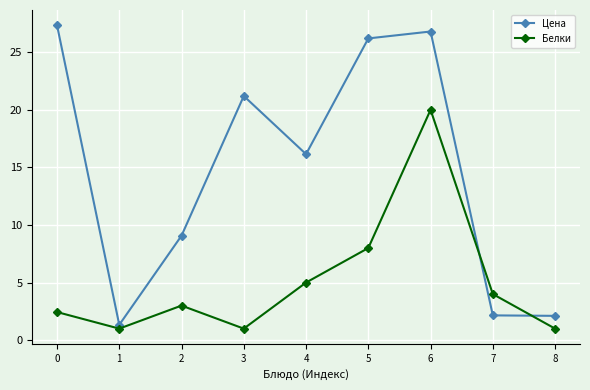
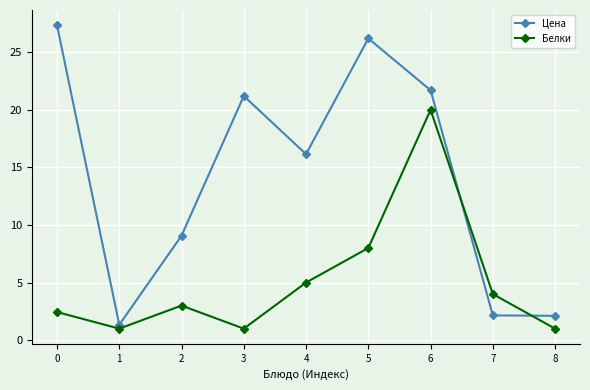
Цена, 6: 26.8 -> 21.7
